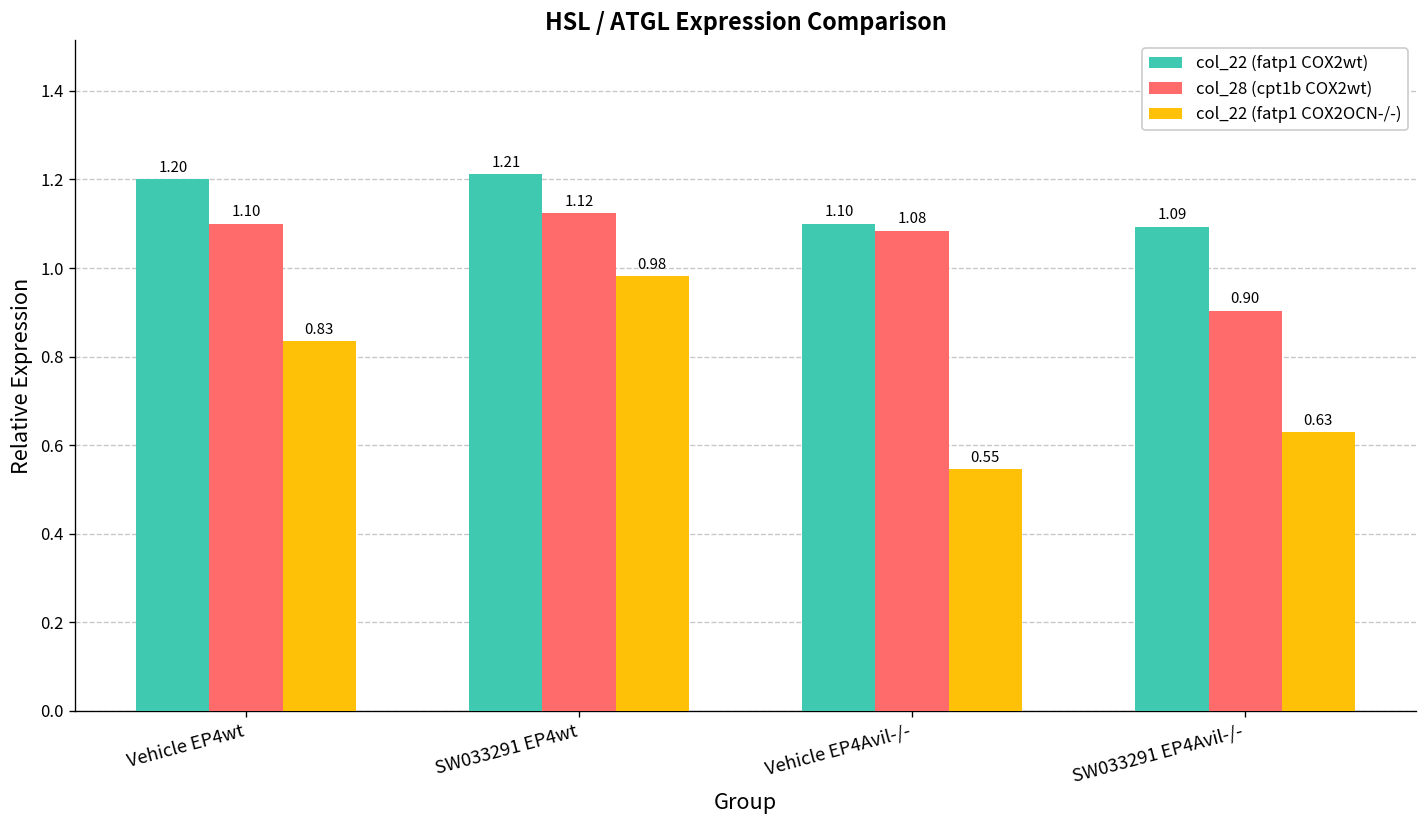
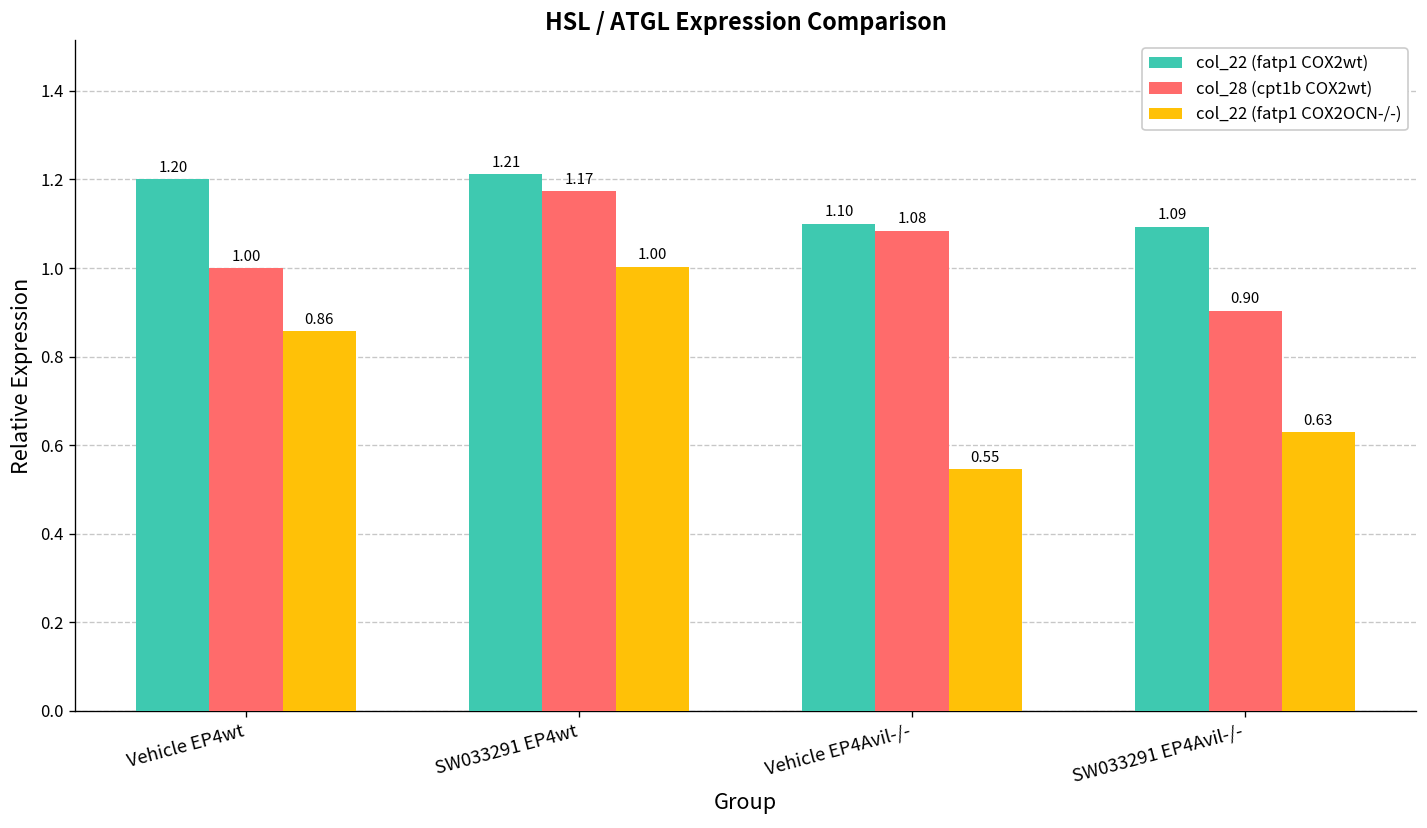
col_28 (cpt1b COX2wt), Vehicle EP4wt: 1.10 -> 1.00
col_22 (fatp1 COX2OCN-/-), Vehicle EP4wt: 0.83 -> 0.86
col_28 (cpt1b COX2wt), SW033291 EP4wt: 1.12 -> 1.17
col_22 (fatp1 COX2OCN-/-), SW033291 EP4wt: 0.98 -> 1.00
